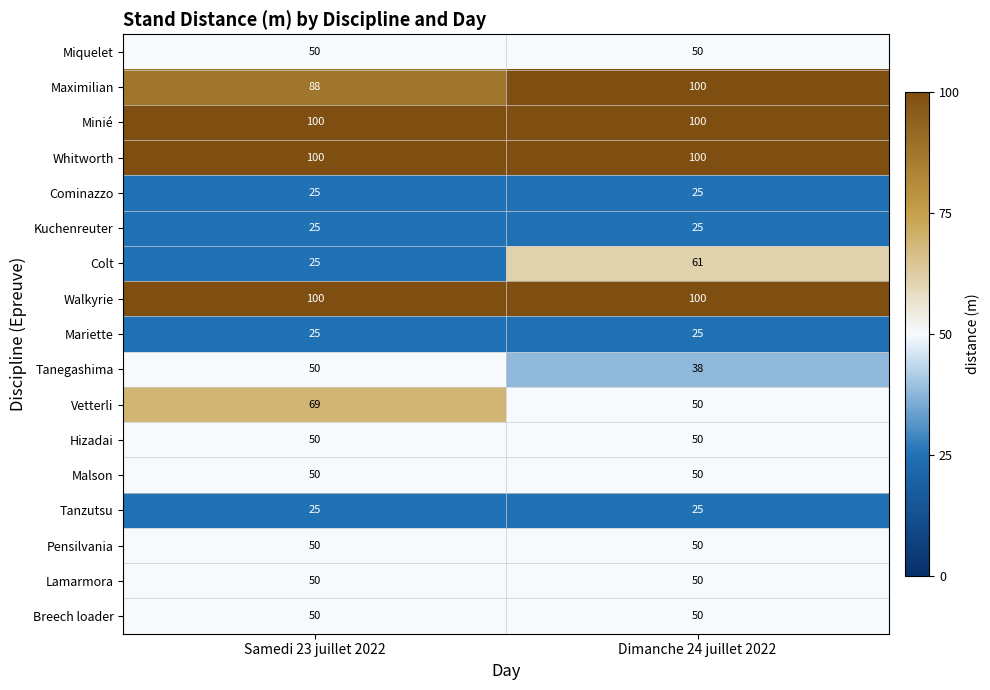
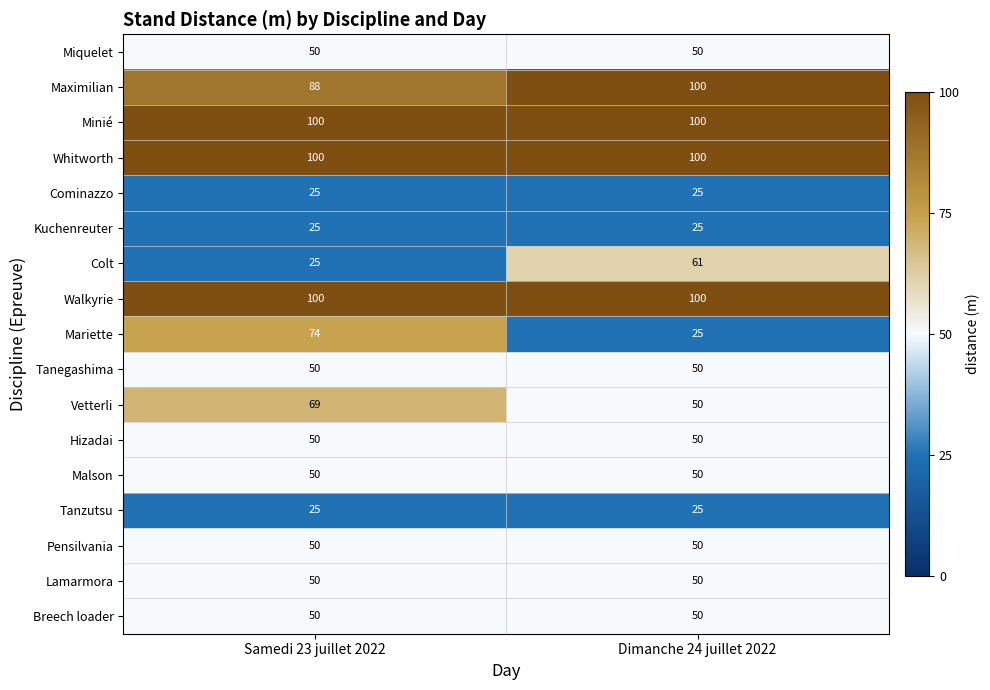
Mariette, Samedi 23 juillet 2022: 25 -> 74
Tanegashima, Dimanche 24 juillet 2022: 38 -> 50
